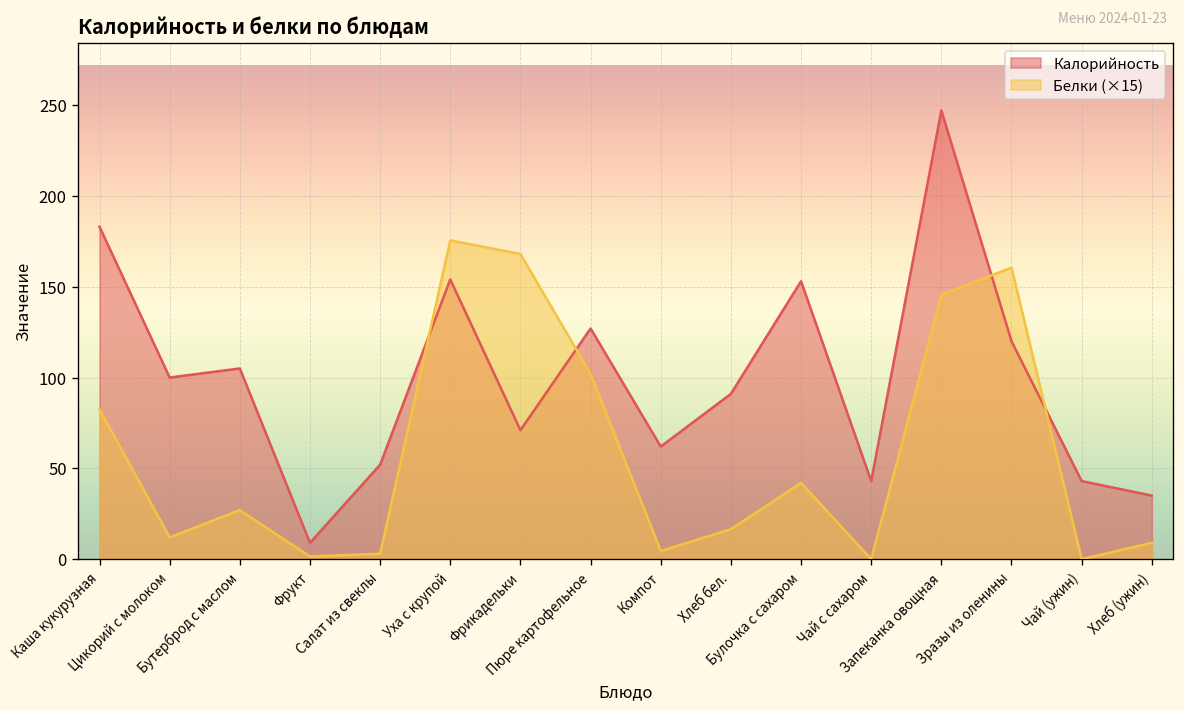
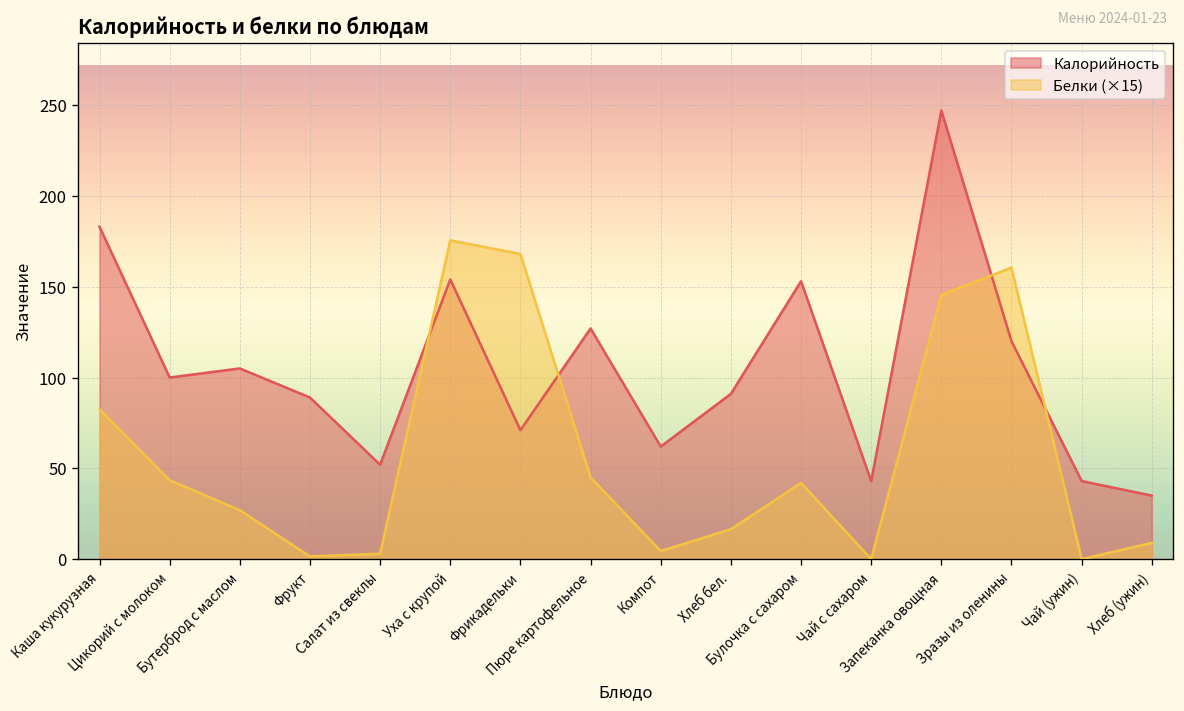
Белки (×15), Цикорий с молоком: 12 -> 44
Калорийность, Фрукт: 9 -> 89
Белки (×15), Пюре картофельное: 102 -> 45
